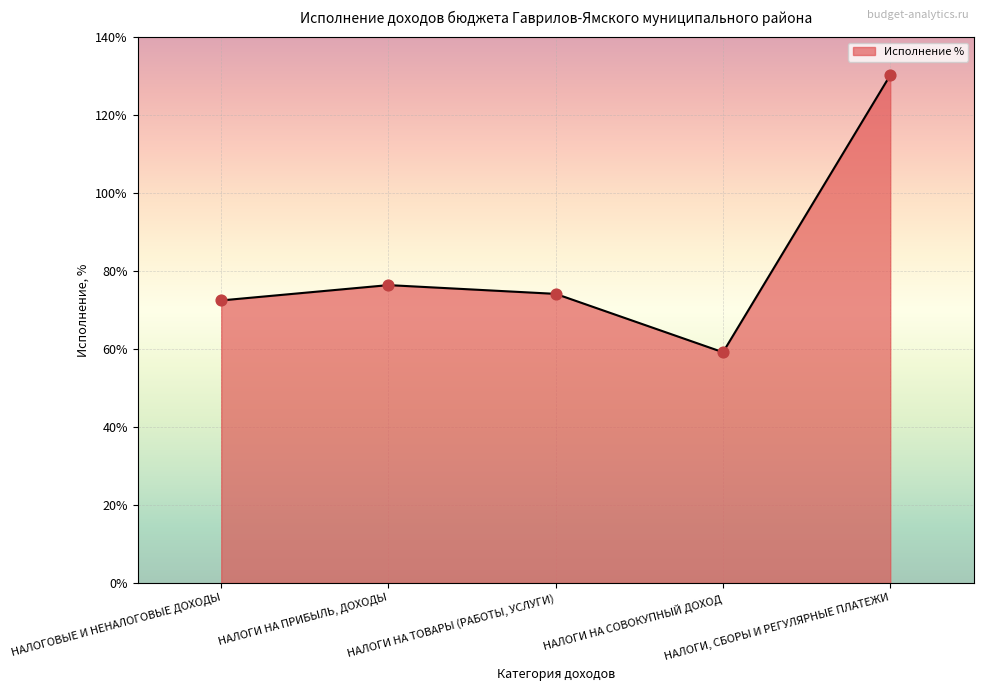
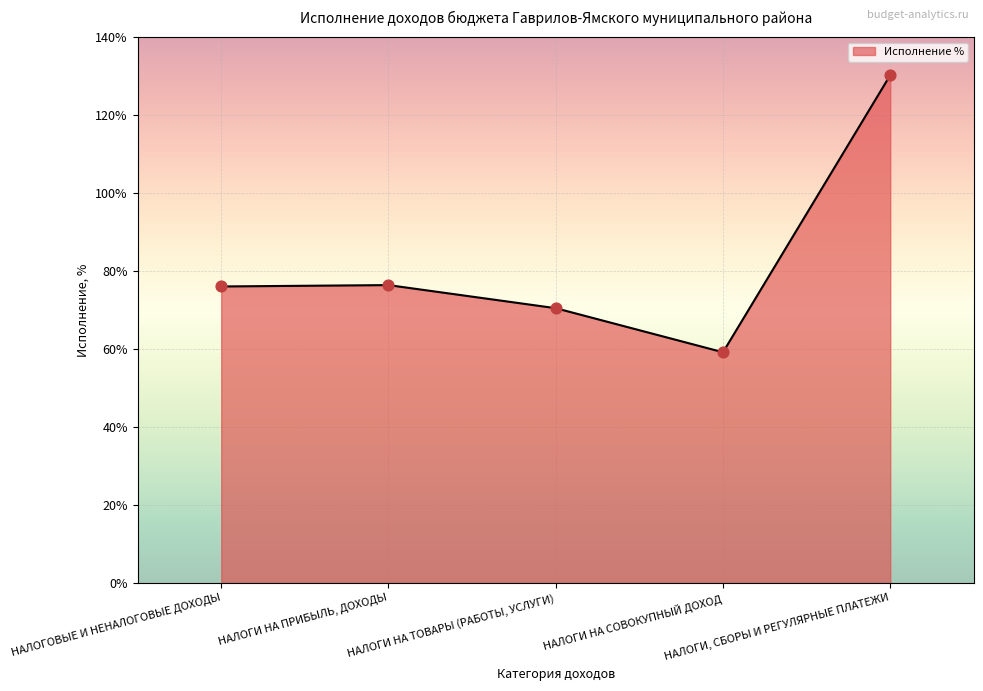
НАЛОГОВЫЕ И НЕНАЛОГОВЫЕ ДОХОДЫ: 72% -> 76%
НАЛОГИ НА ТОВАРЫ (РАБОТЫ, УСЛУГИ): 74% -> 70%
